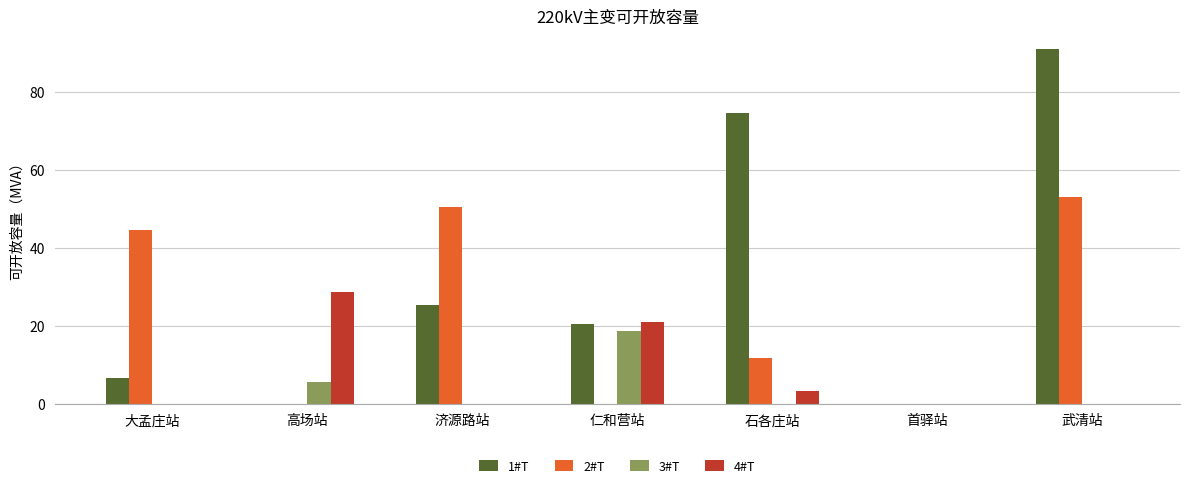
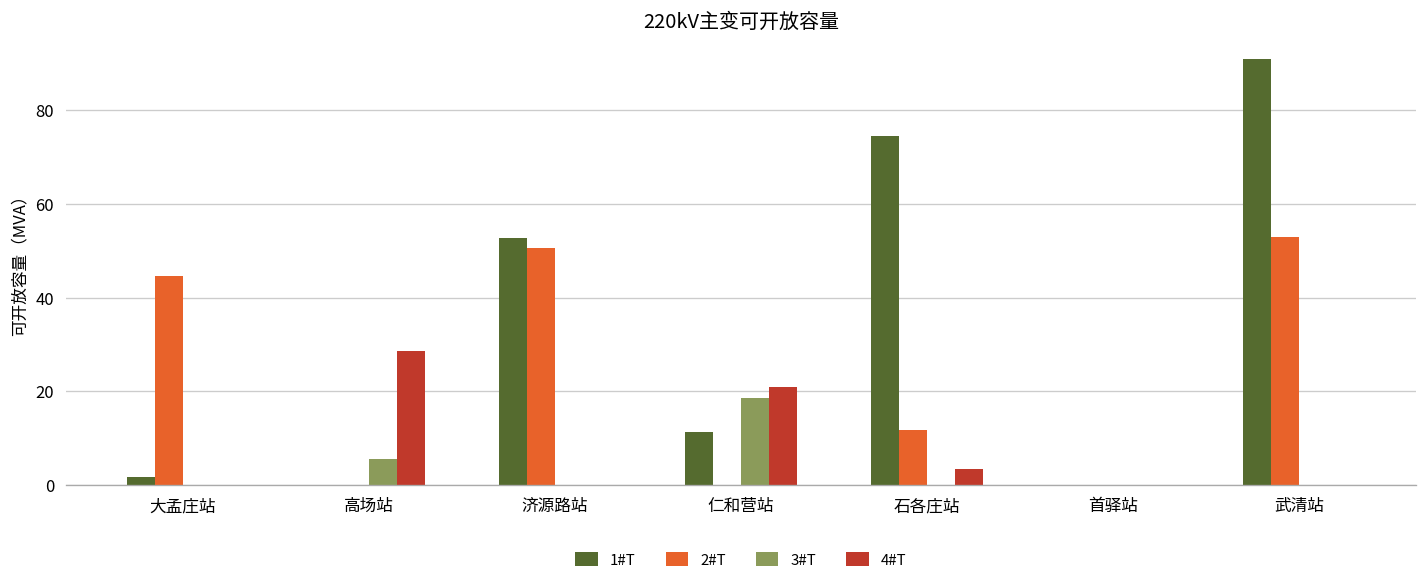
1#T, 大孟庄站: 7 -> 2
1#T, 济源路站: 25 -> 53
1#T, 仁和营站: 21 -> 11
